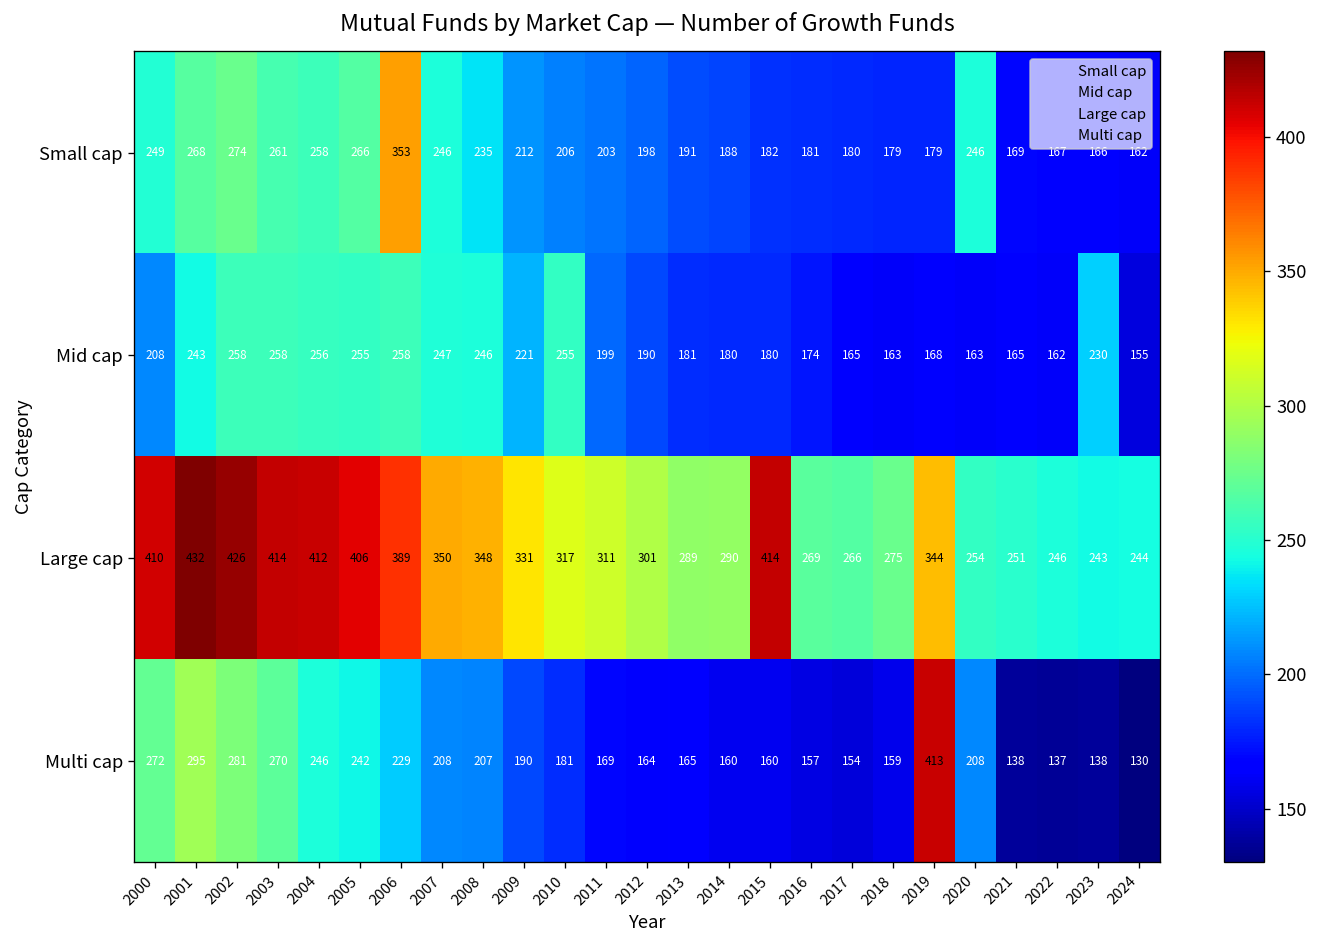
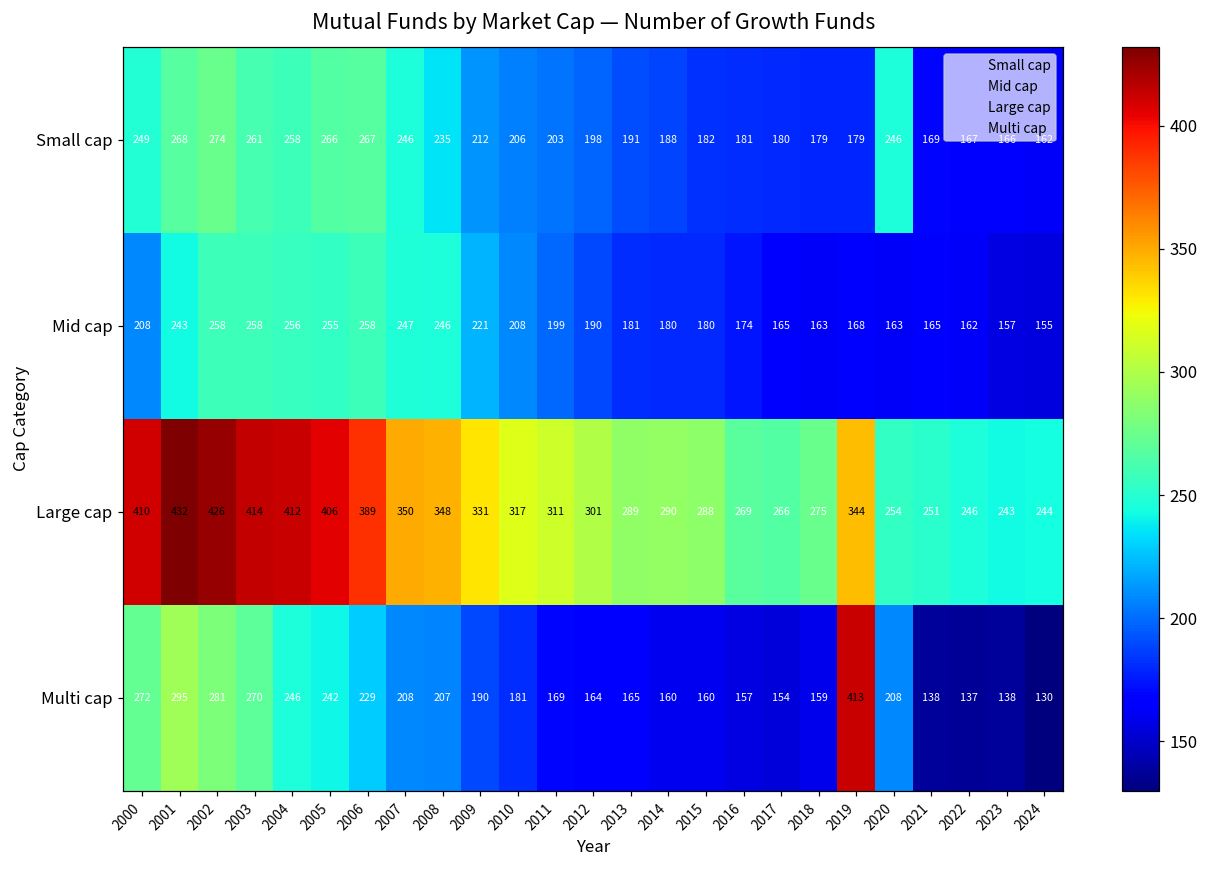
Small cap, 2006: 353 -> 267
Mid cap, 2010: 255 -> 208
Mid cap, 2023: 230 -> 157
Large cap, 2015: 414 -> 288
